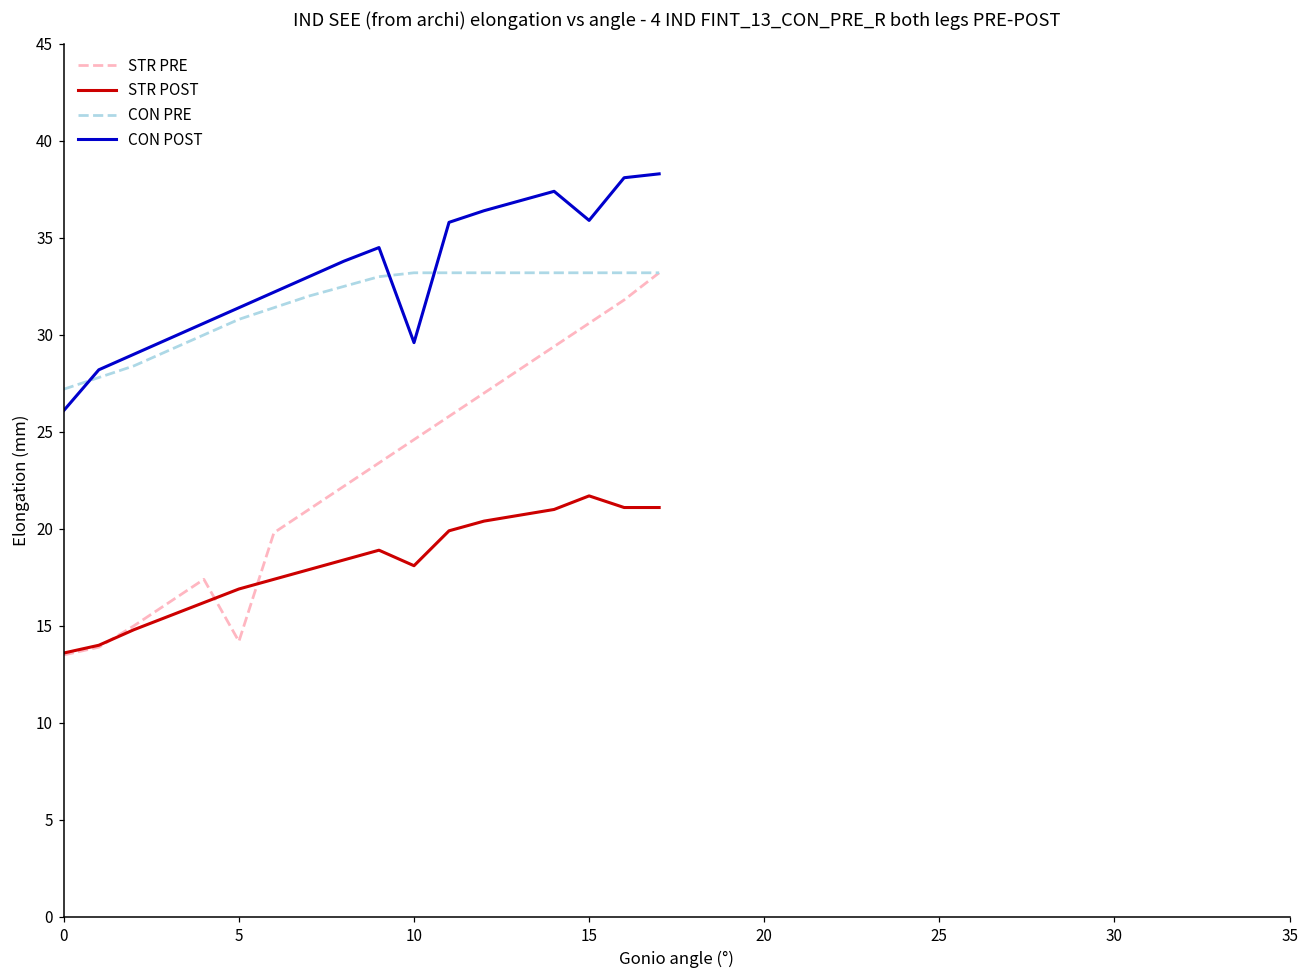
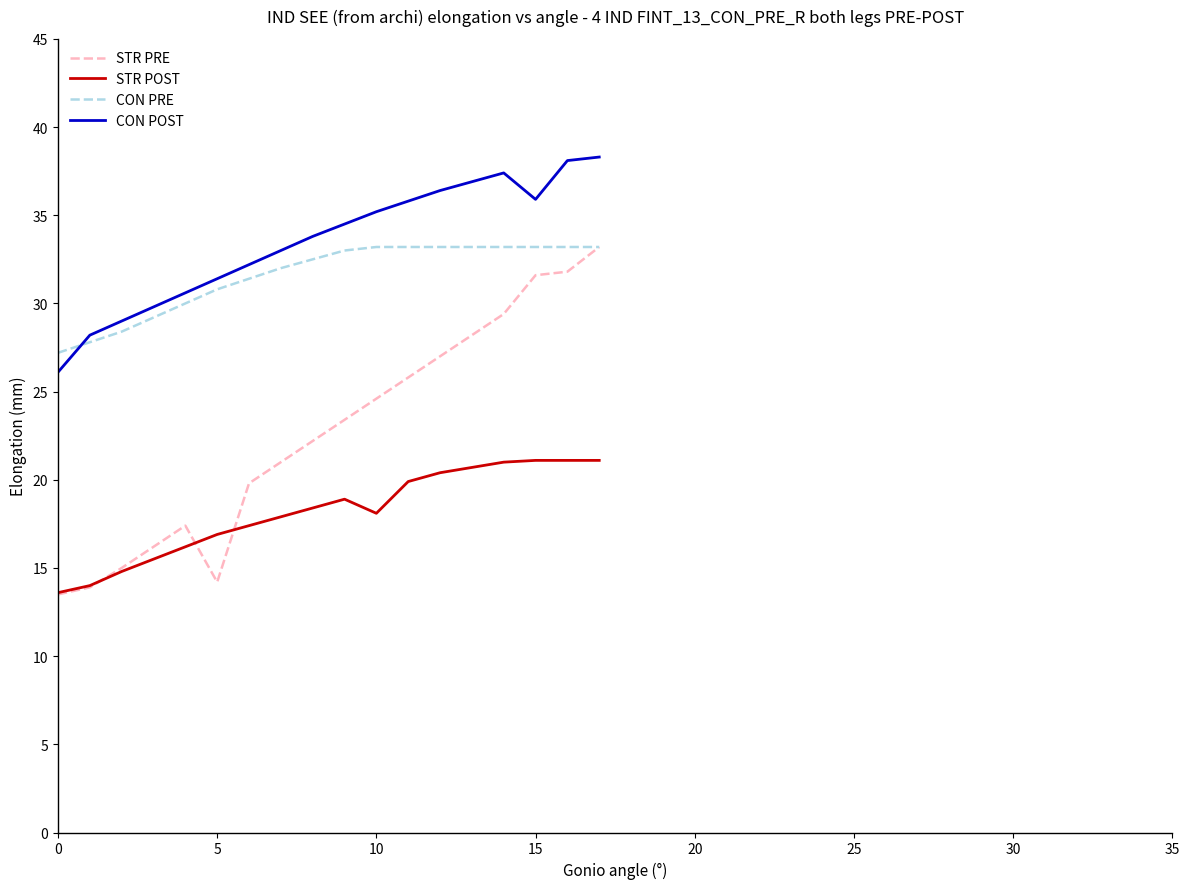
CON POST, 10: 29.6 -> 35.2
STR PRE, 15: 30.6 -> 31.6
STR POST, 15: 21.7 -> 21.1
